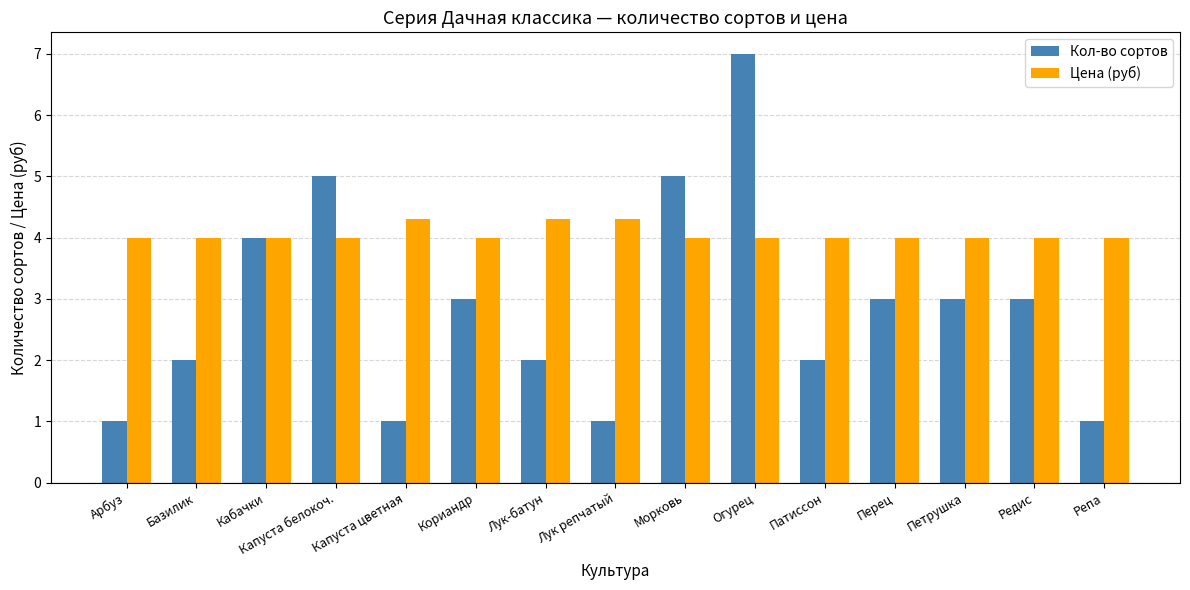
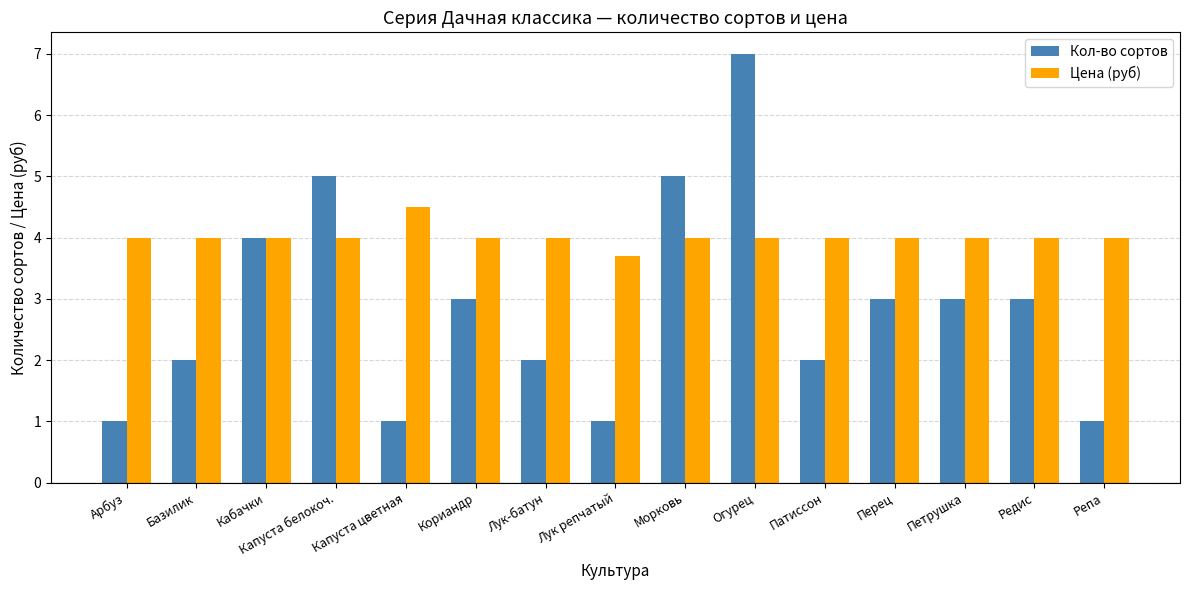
Цена (руб), Капуста цветная: 4.3 -> 4.5
Цена (руб), Лук-батун: 4.3 -> 4.0
Цена (руб), Лук репчатый: 4.3 -> 3.7
